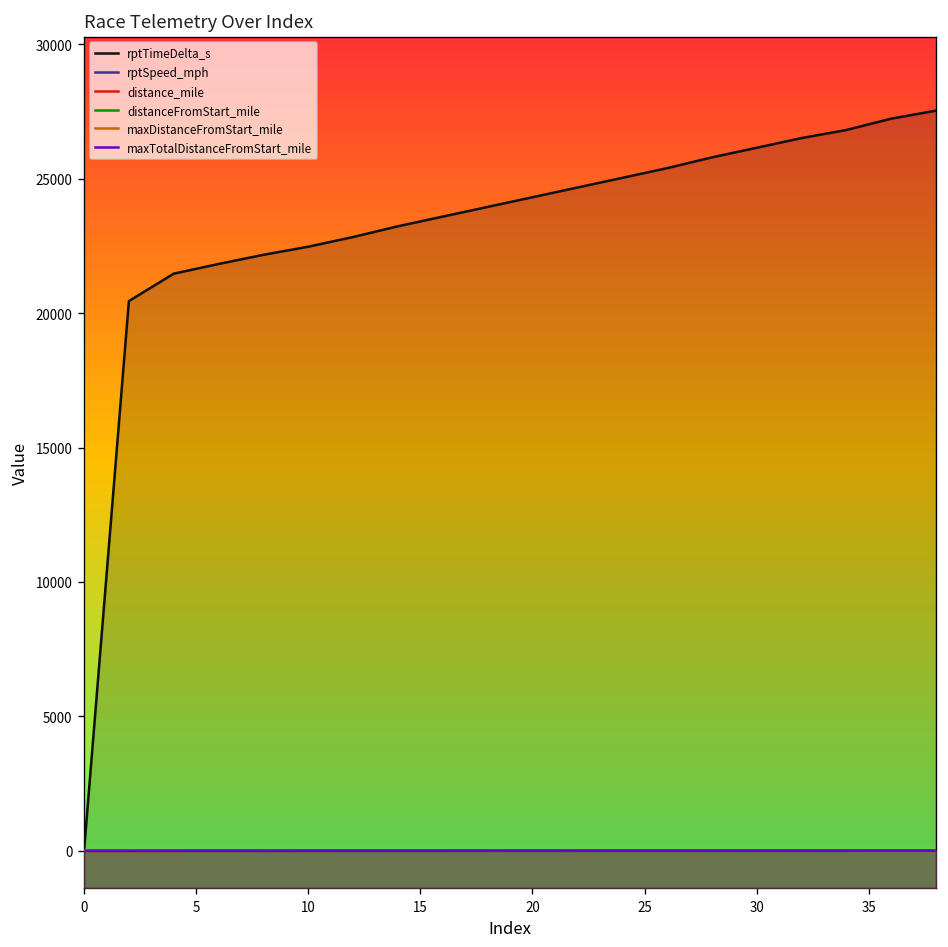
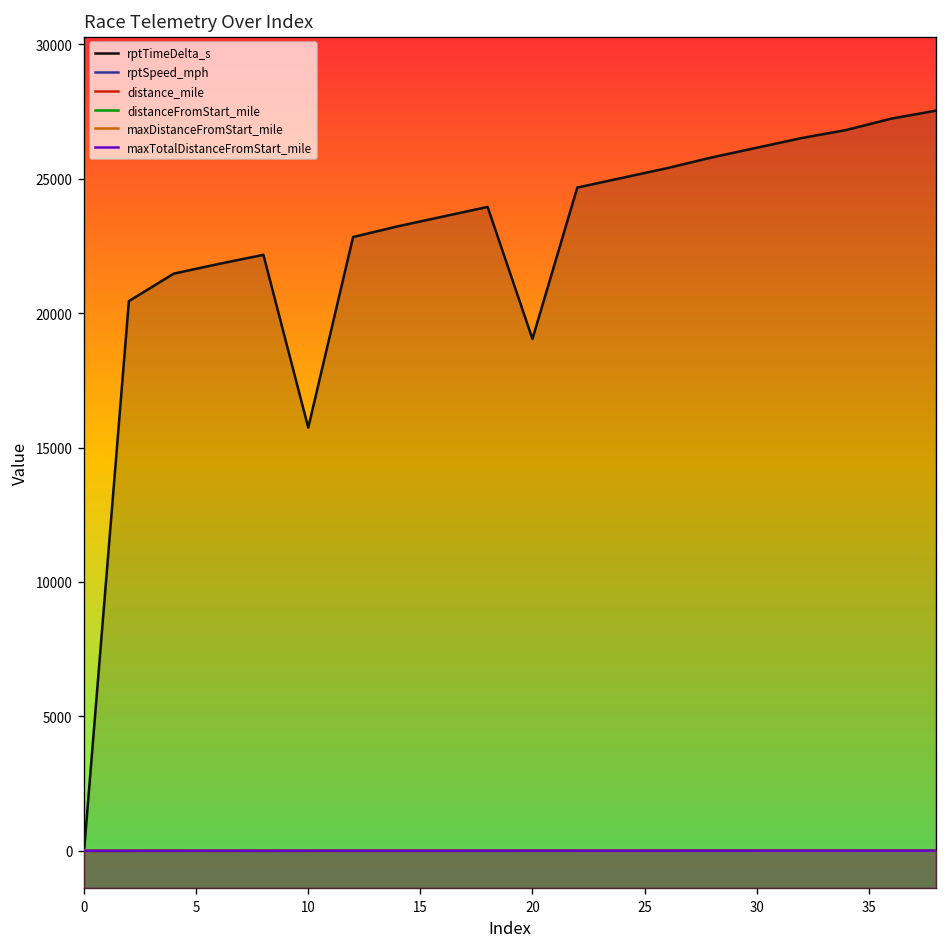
rptTimeDelta_s, 10: 22500 -> 15700
rptTimeDelta_s, 20: 24300 -> 19000
